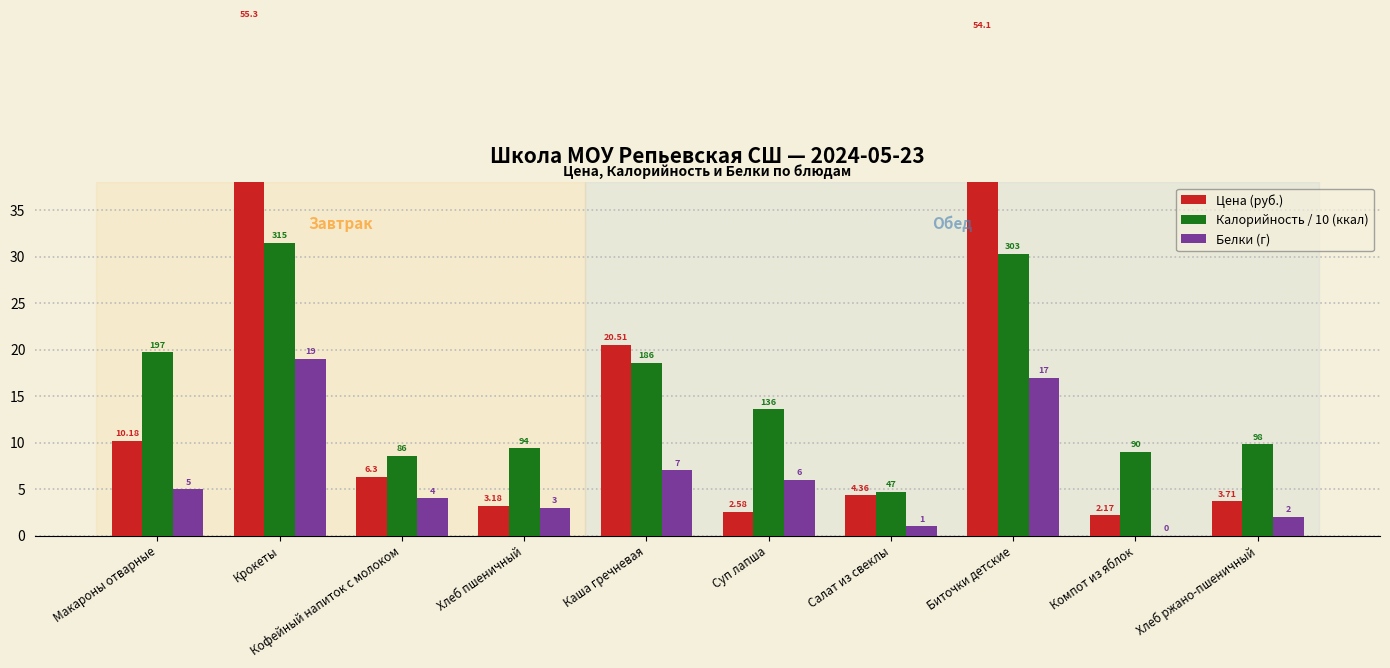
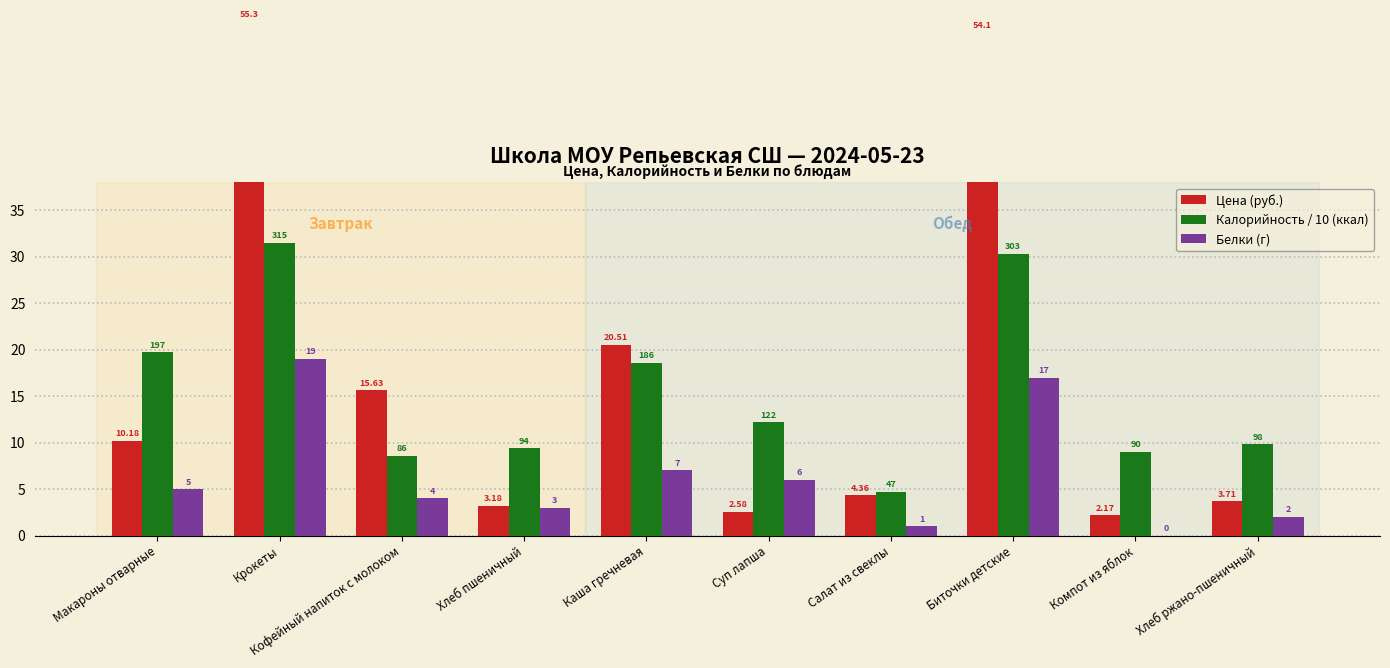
Цена (руб.), Кофейный напиток с молоком: 6.3 -> 15.63
Калорийность / 10 (ккал), Суп лапша: 136 -> 122
